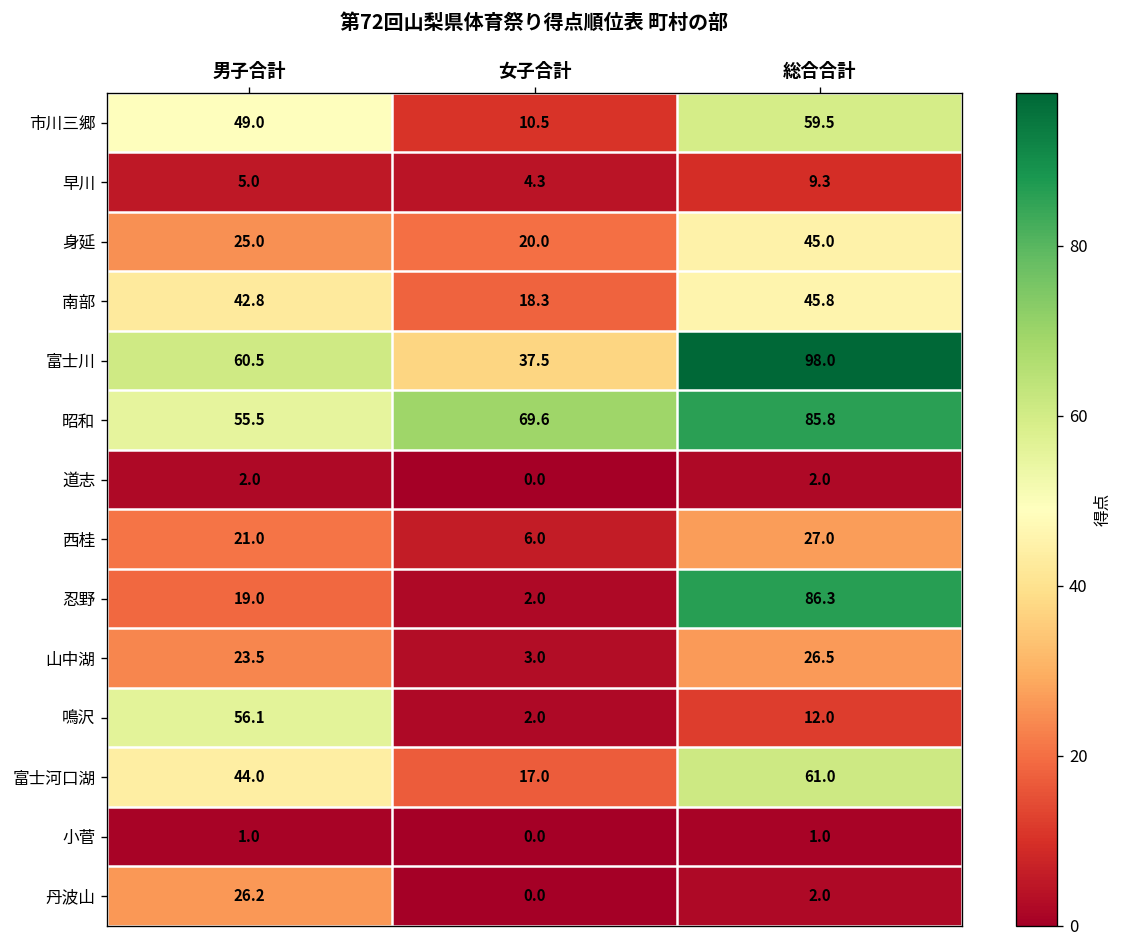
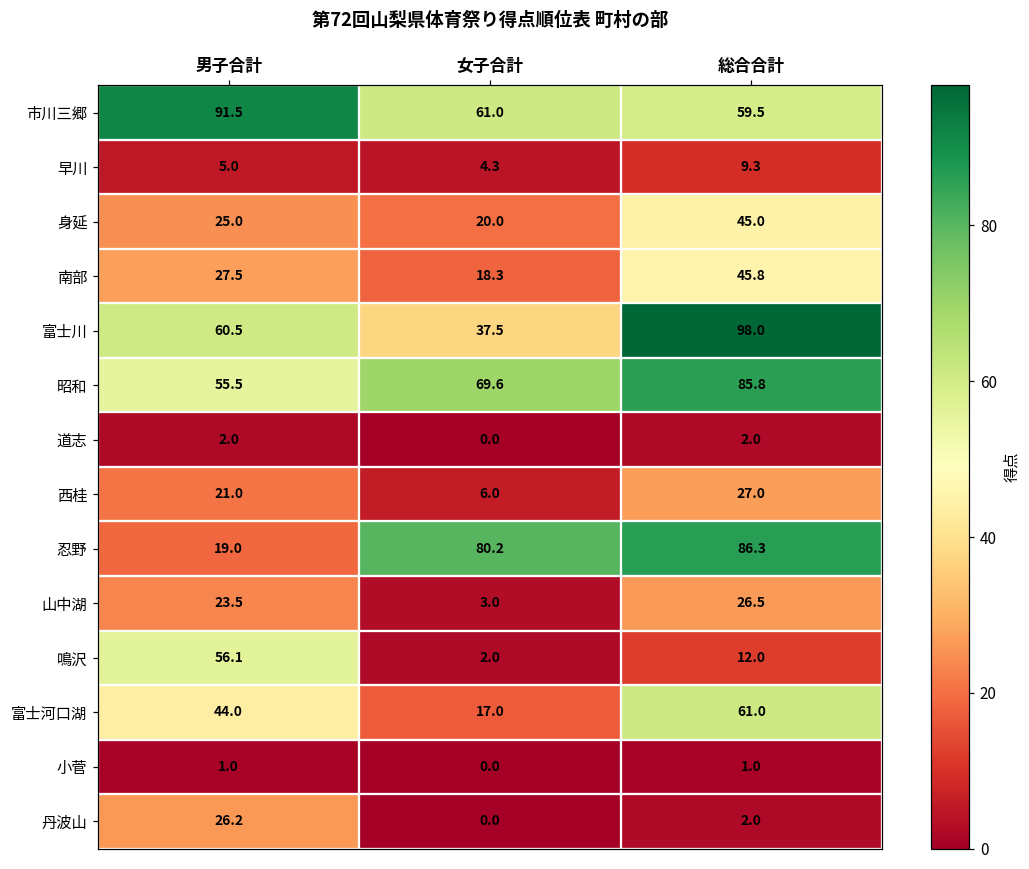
市川三郷, 男子合計: 49.0 -> 91.5
市川三郷, 女子合計: 10.5 -> 61.0
南部, 男子合計: 42.8 -> 27.5
忍野, 女子合計: 2.0 -> 80.2
